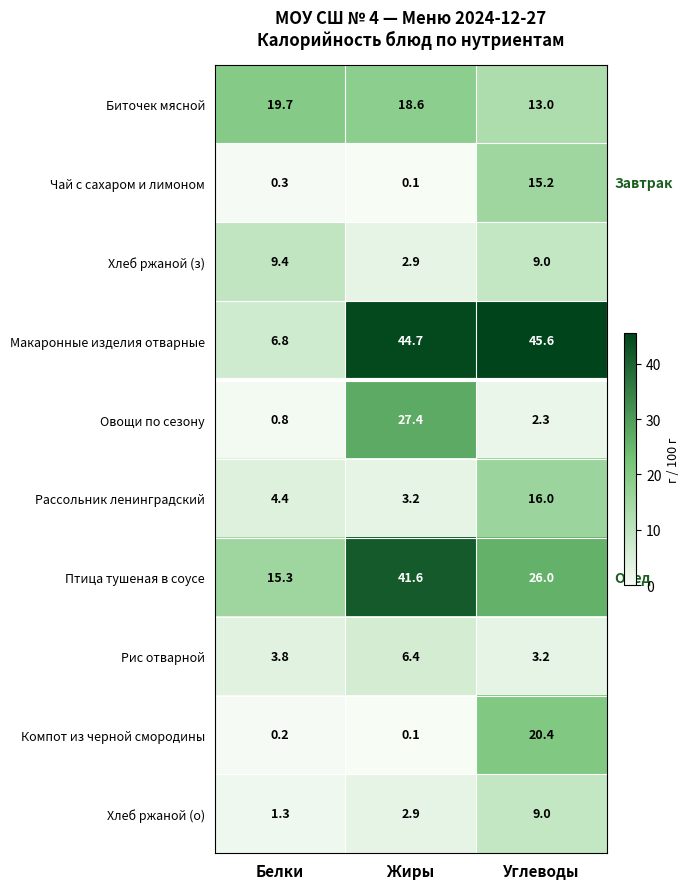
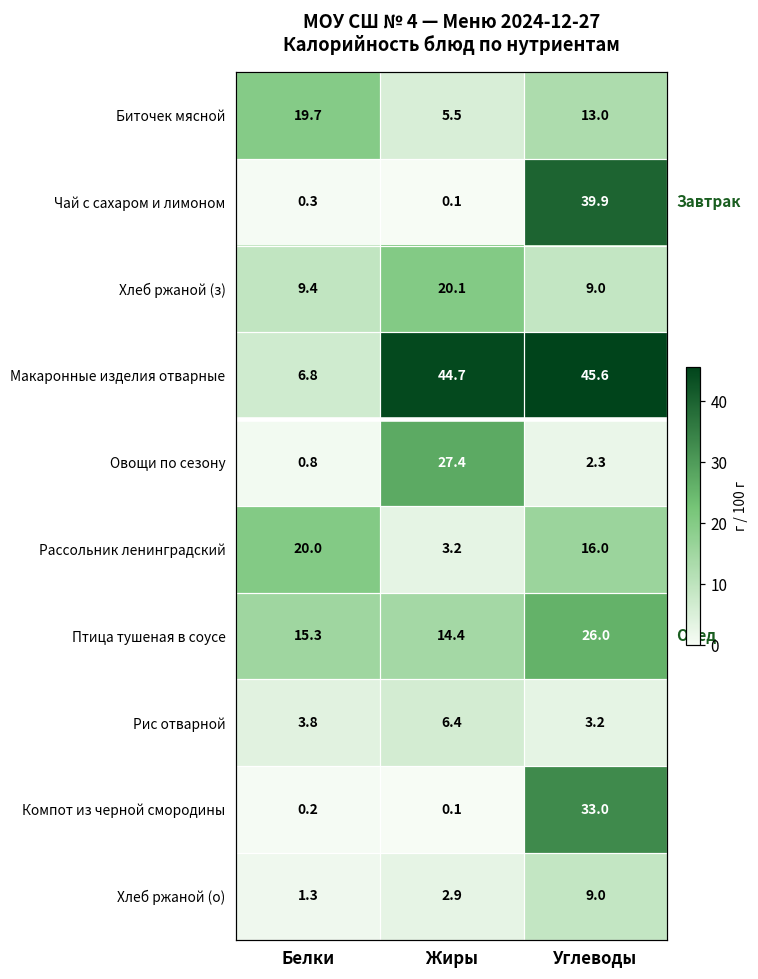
Биточек мясной, Жиры: 18.6 -> 5.5
Чай с сахаром и лимоном, Углеводы: 15.2 -> 39.9
Хлеб ржаной (з), Жиры: 2.9 -> 20.1
Рассольник ленинградский, Белки: 4.4 -> 20.0
Птица тушеная в соусе, Жиры: 41.6 -> 14.4
Компот из черной смородины, Углеводы: 20.4 -> 33.0
